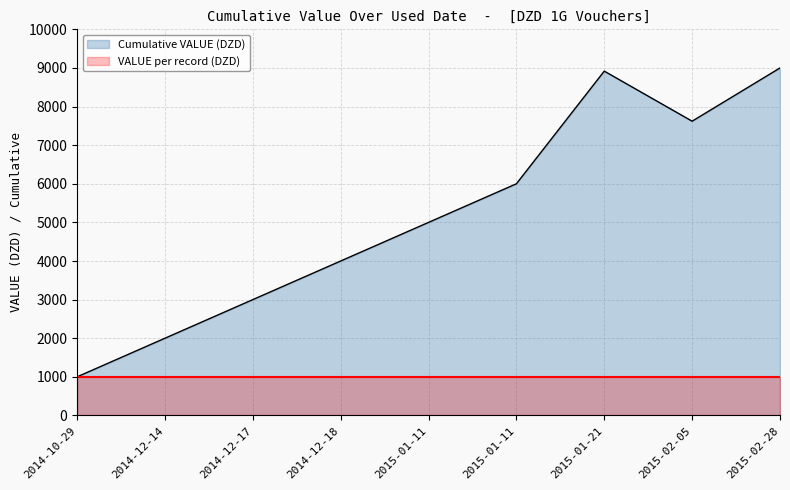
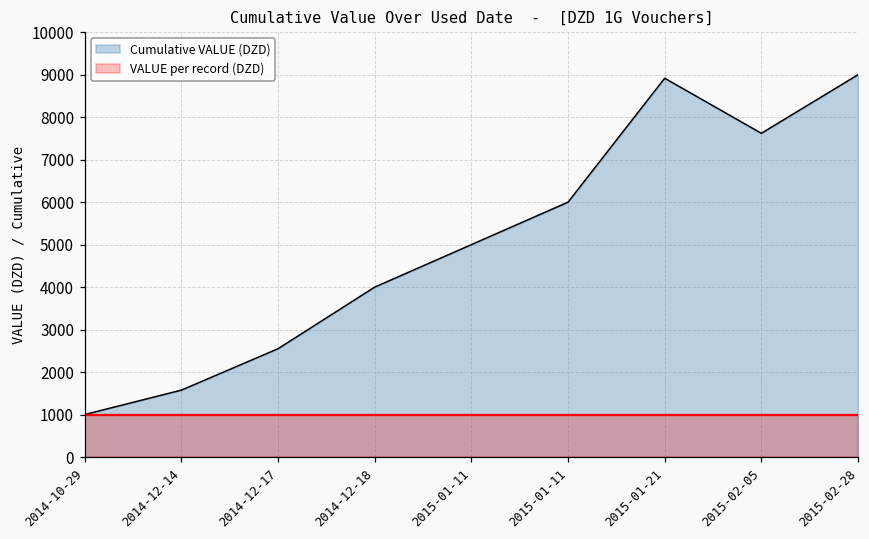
Cumulative VALUE (DZD), 2014-12-14: 2000 -> 1600
Cumulative VALUE (DZD), 2014-12-17: 3000 -> 2600
